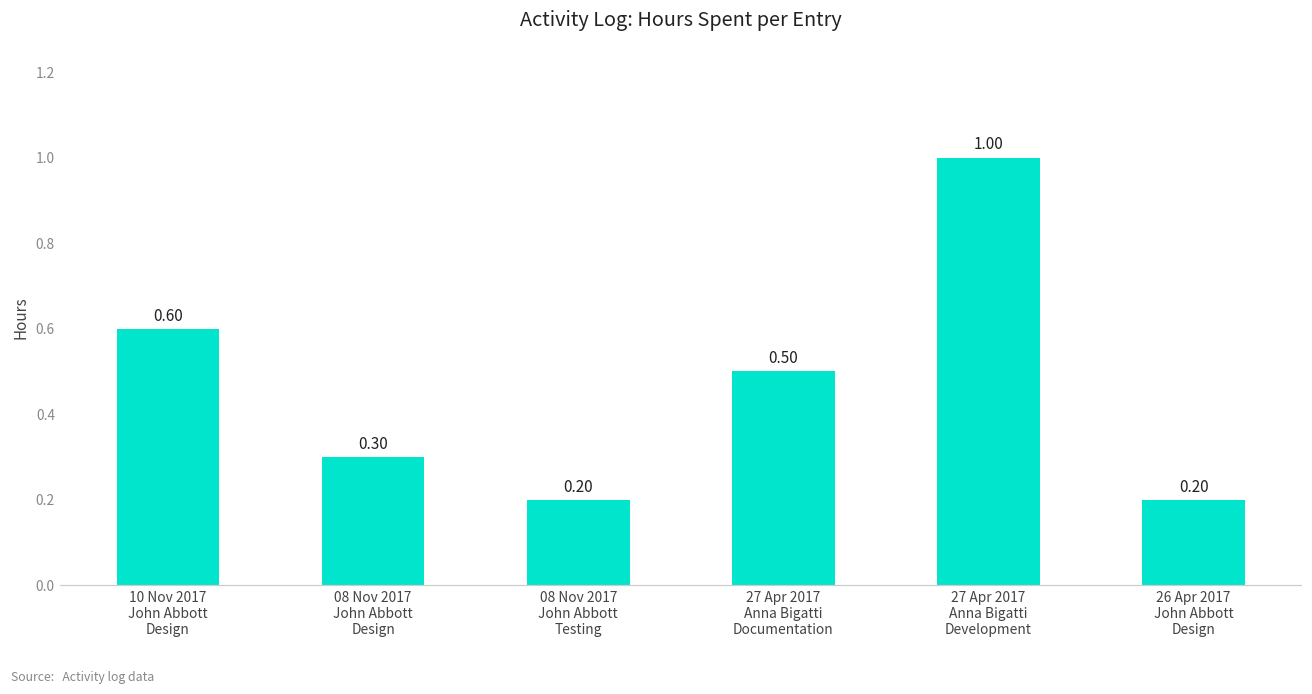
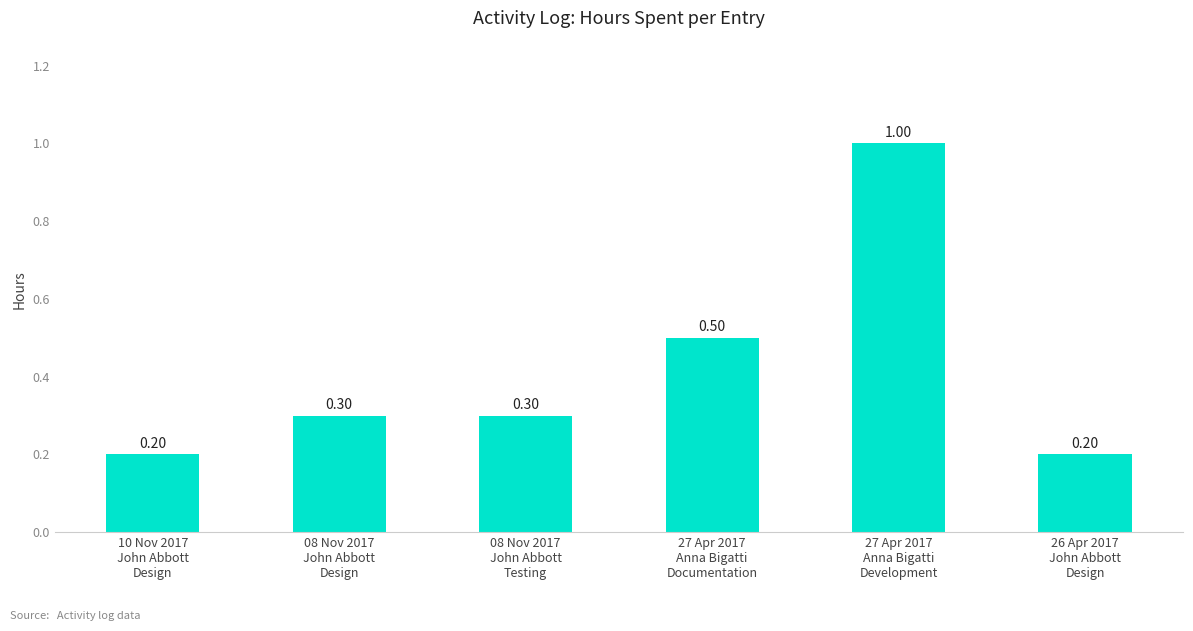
10 Nov 2017 John Abbott Design: 0.60 -> 0.20
08 Nov 2017 John Abbott Testing: 0.20 -> 0.30
